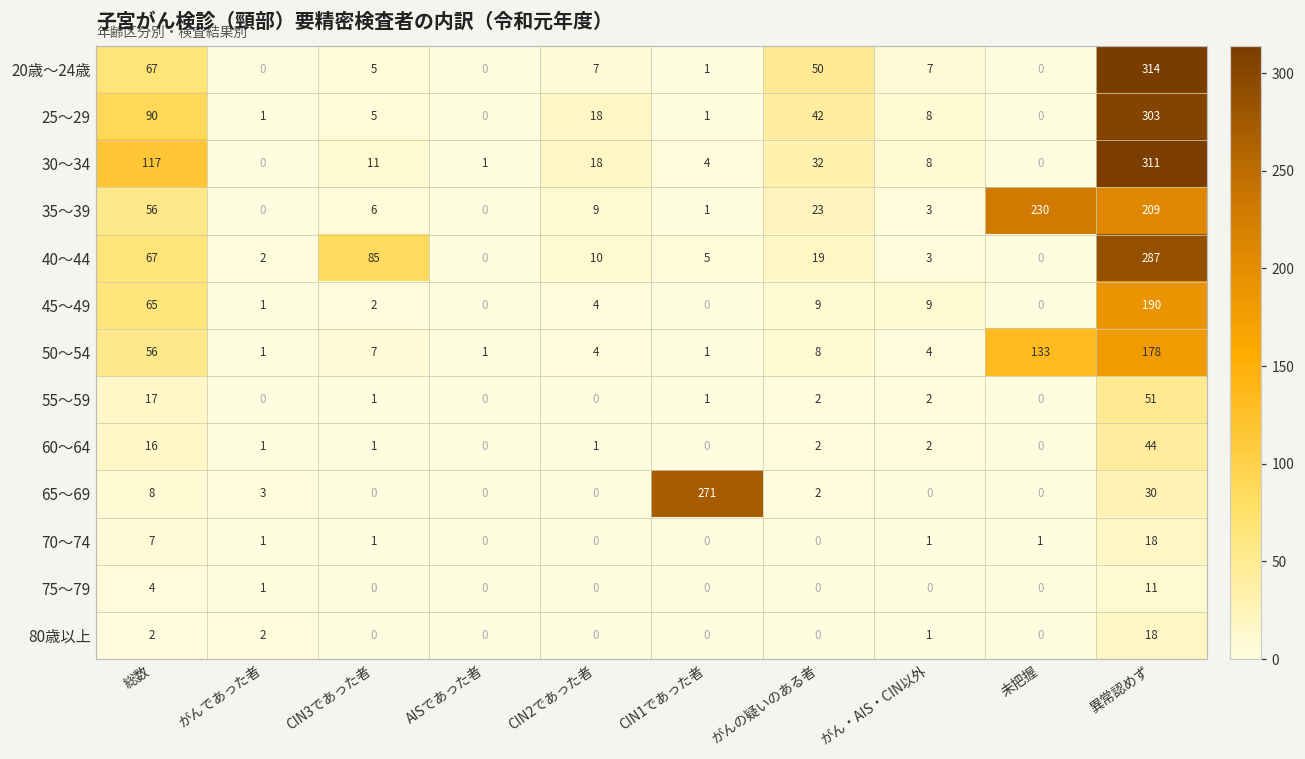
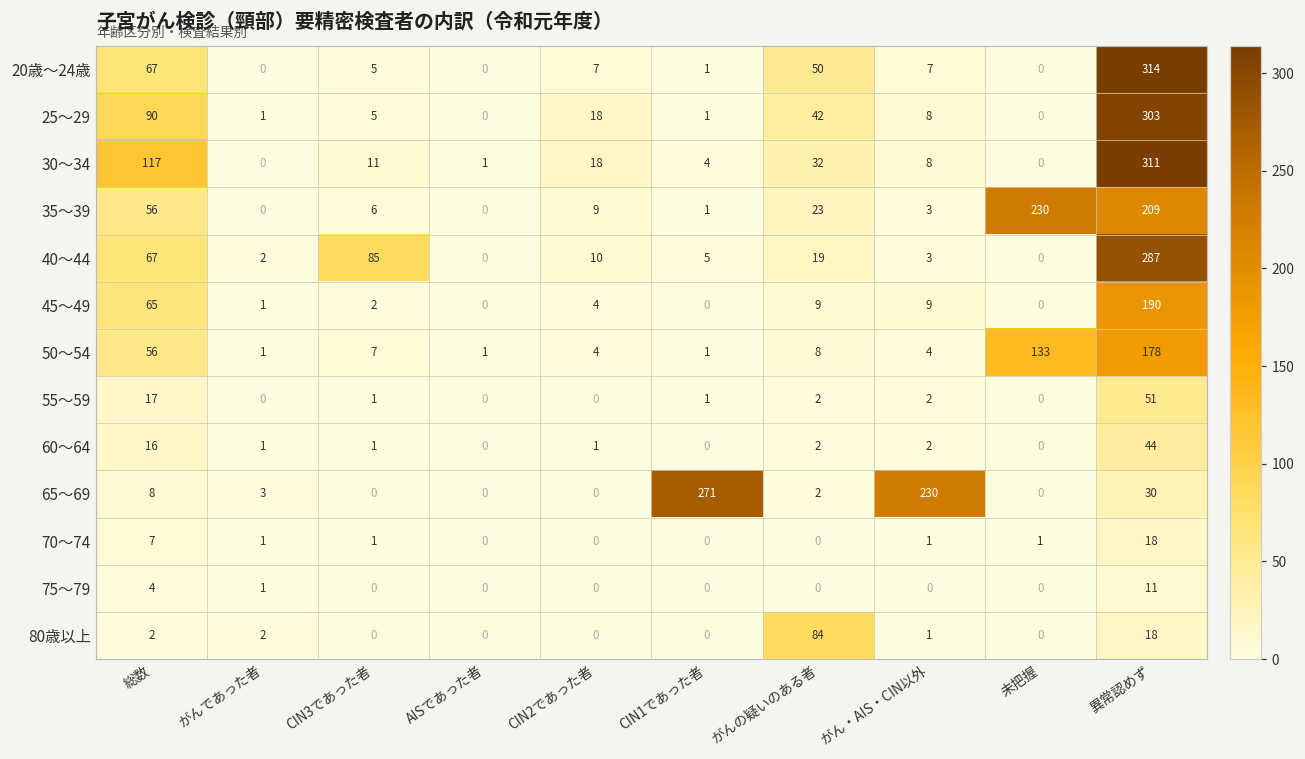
65～69, がん・AIS・CIN以外: 0 -> 230
80歳以上, がんの疑いのある者: 0 -> 84
